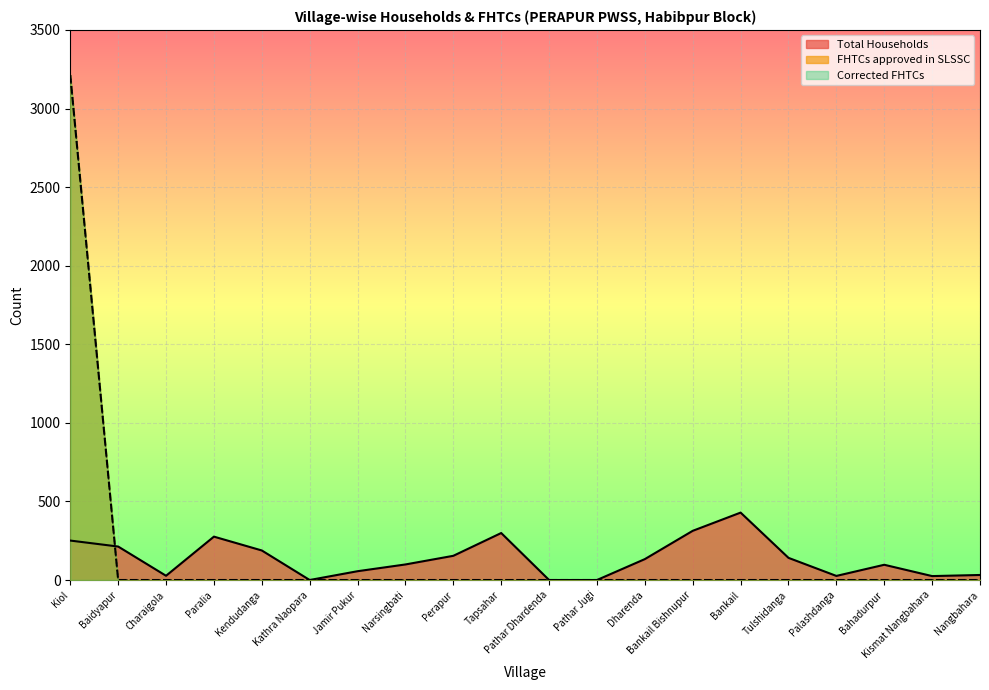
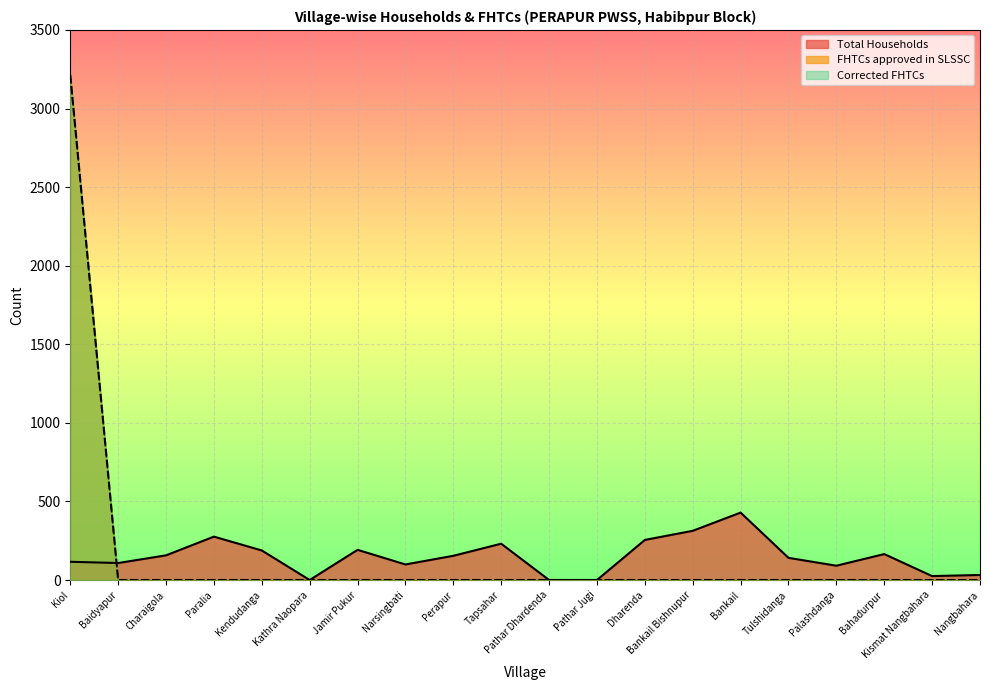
Total Households, Kiol: 250 -> 120
Total Households, Baidyapur: 210 -> 110
Total Households, Charaigola: 30 -> 160
Total Households, Jamir Pukur: 60 -> 190
Total Households, Tapsahar: 300 -> 230
Total Households, Dharenda: 130 -> 260
Total Households, Palashdanga: 30 -> 90
Total Households, Bahadurpur: 100 -> 170
